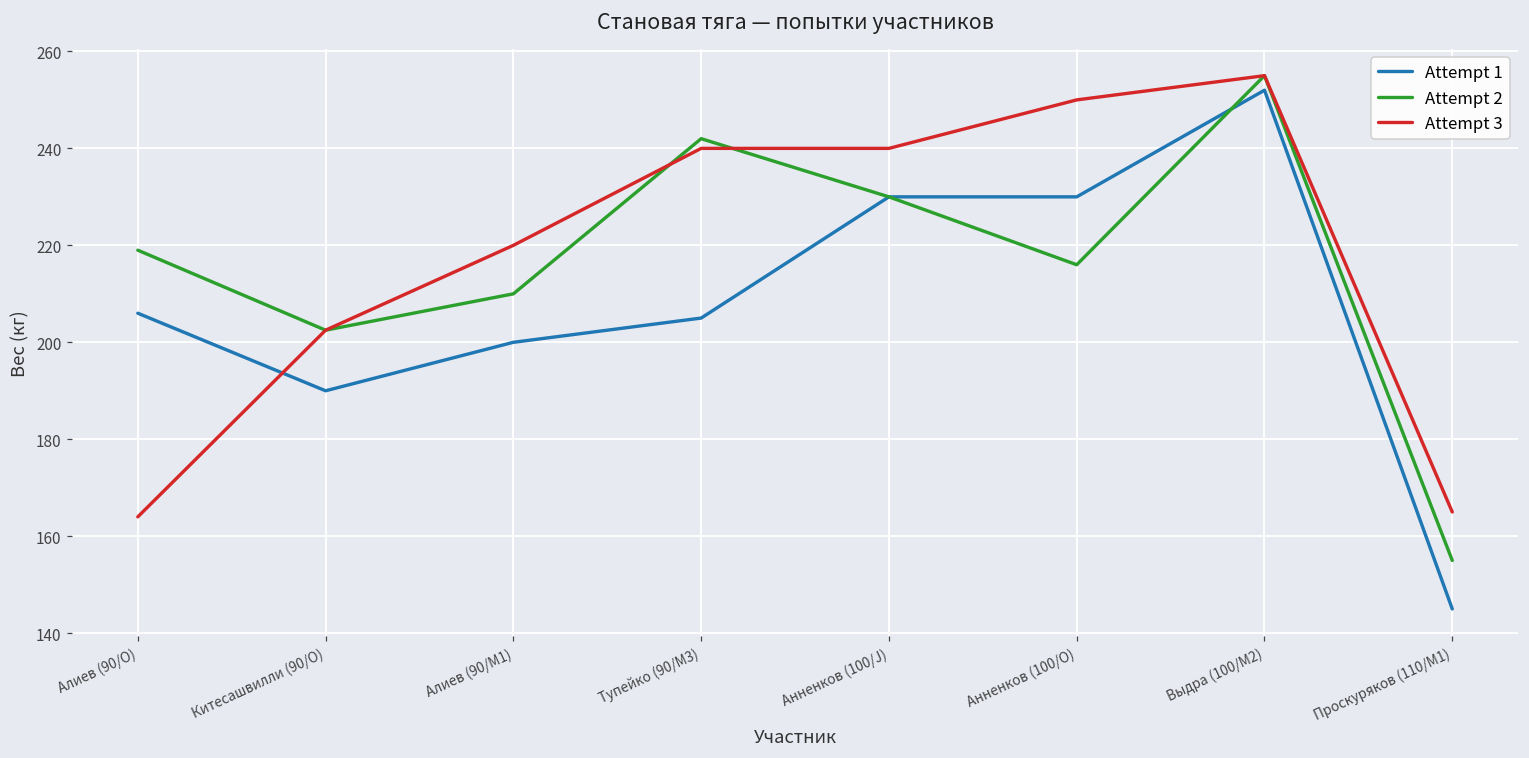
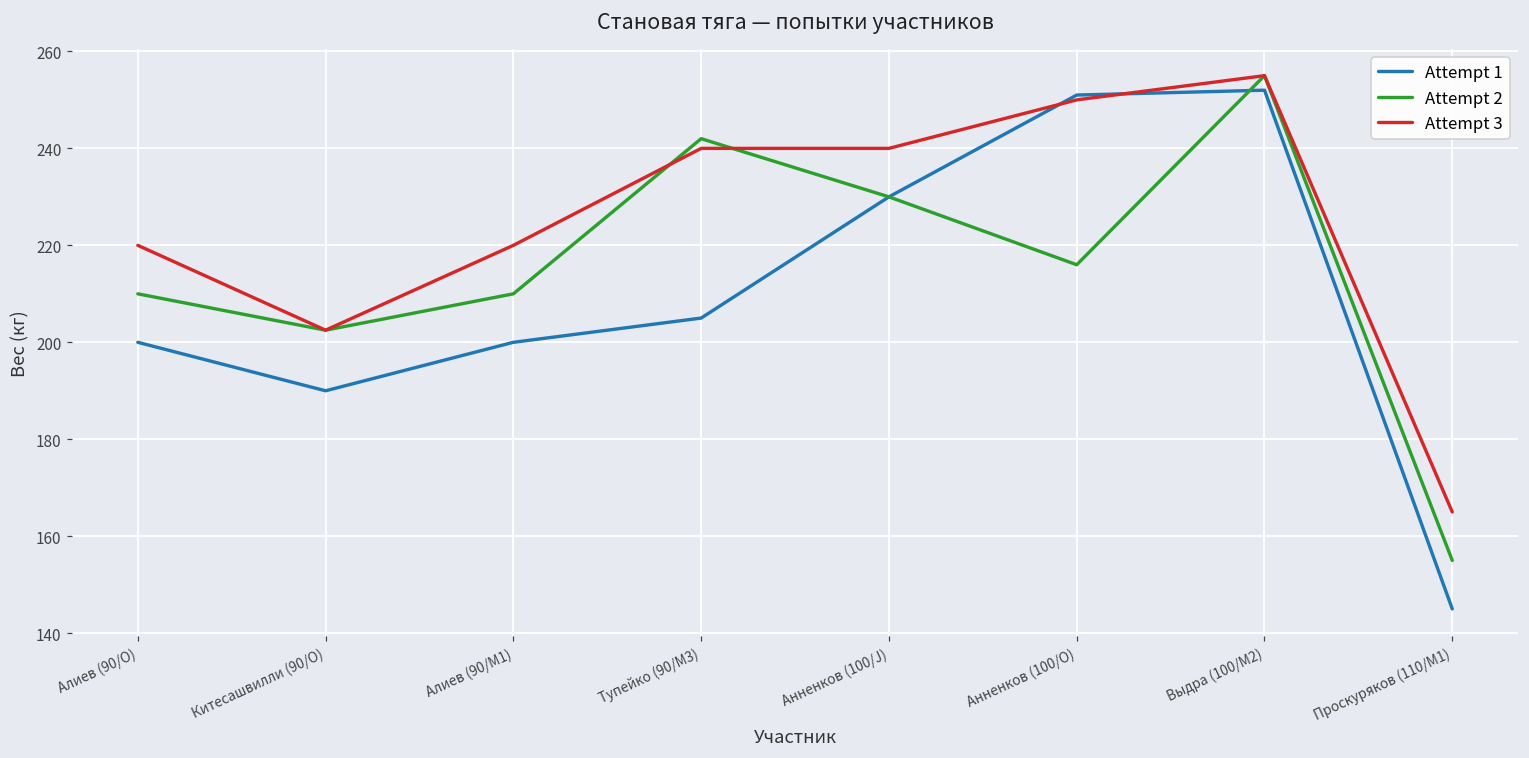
Attempt 1, Алиев (90/O): 206 -> 200
Attempt 2, Алиев (90/O): 219 -> 210
Attempt 3, Алиев (90/O): 164 -> 220
Attempt 1, Анненков (100/O): 230 -> 251
